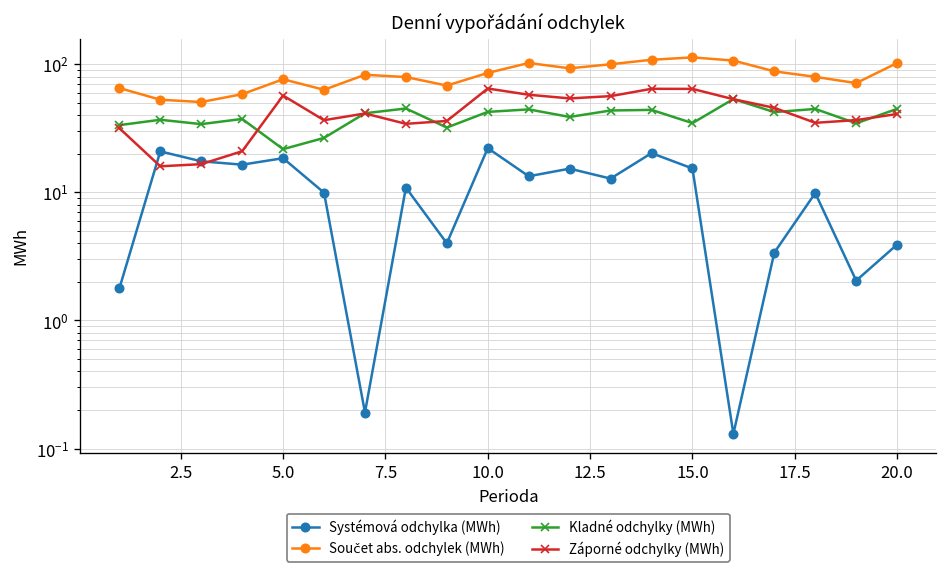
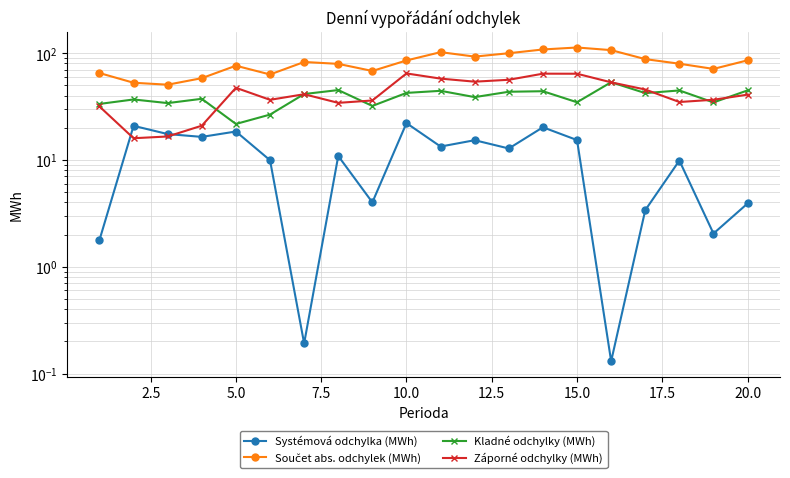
Záporné odchylky (MWh), 5.0: 60 -> 50
Součet abs. odchylek (MWh), 20.0: 100 -> 90
